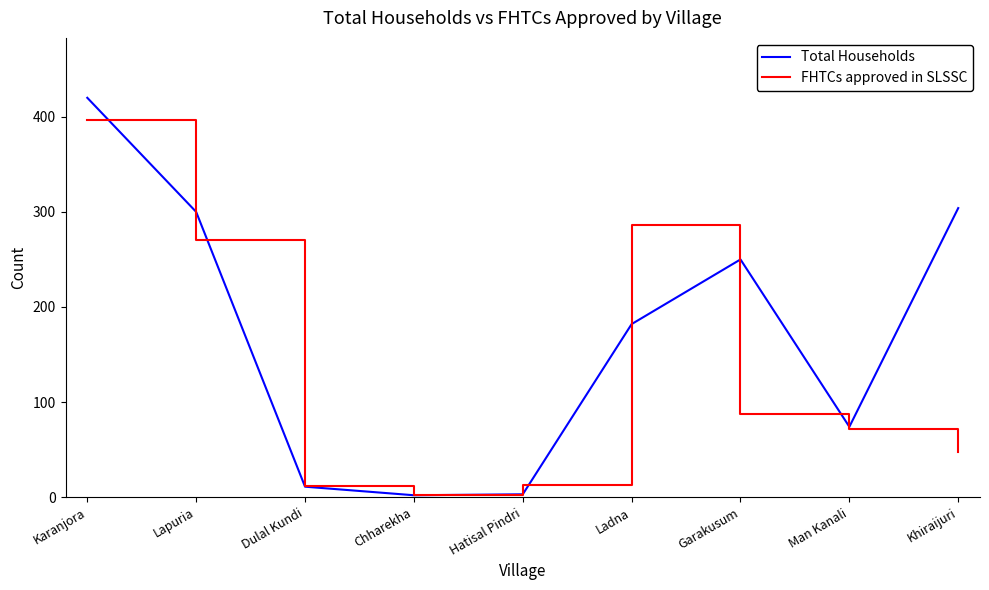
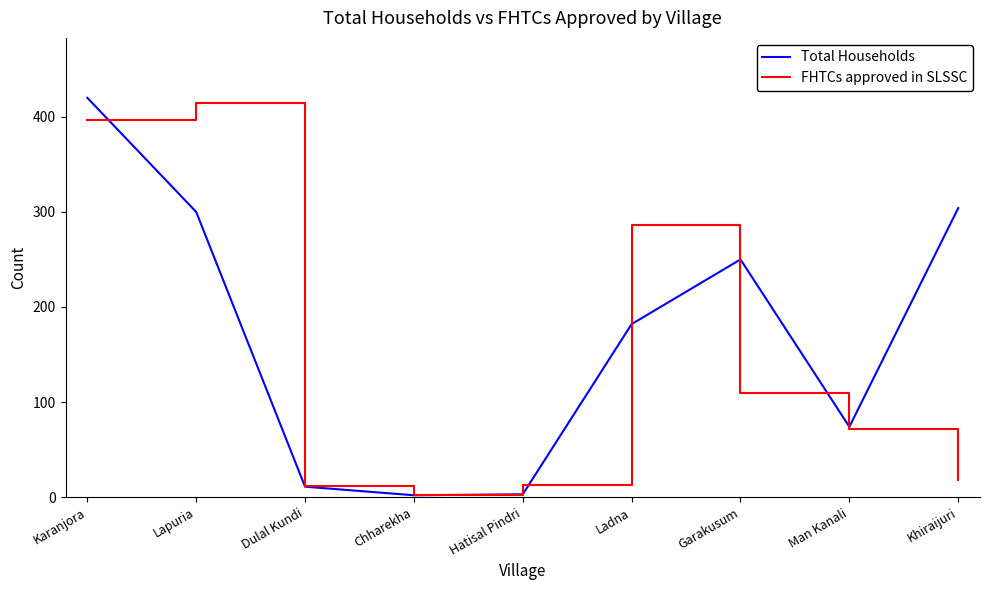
FHTCs approved in SLSSC, Lapuria: 270 -> 420
FHTCs approved in SLSSC, Garakusum: 90 -> 110
FHTCs approved in SLSSC, Khiraijuri: 50 -> 20
